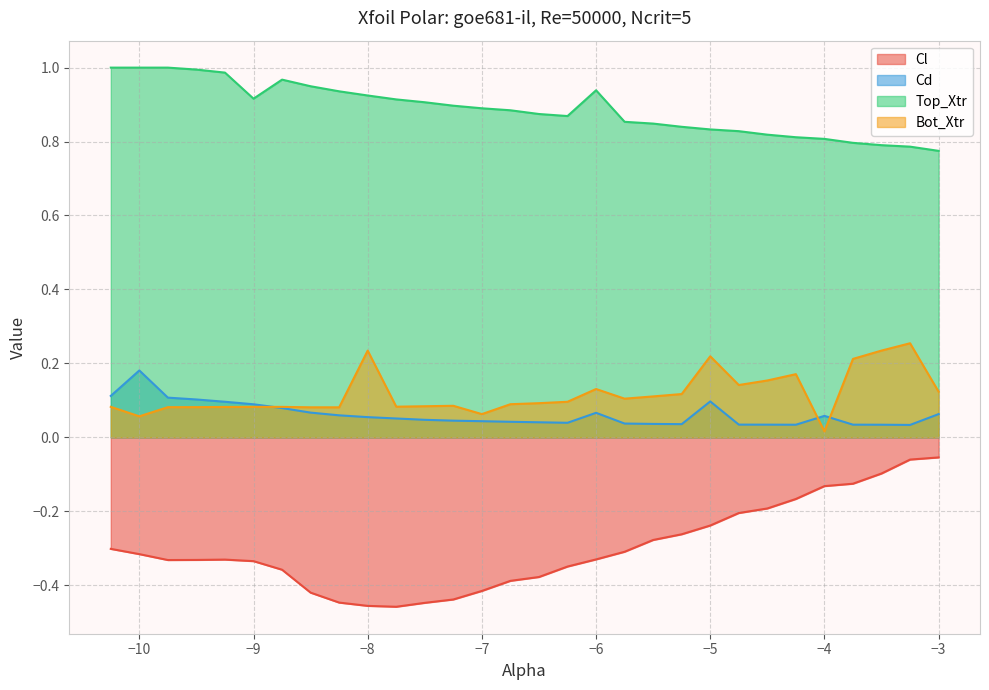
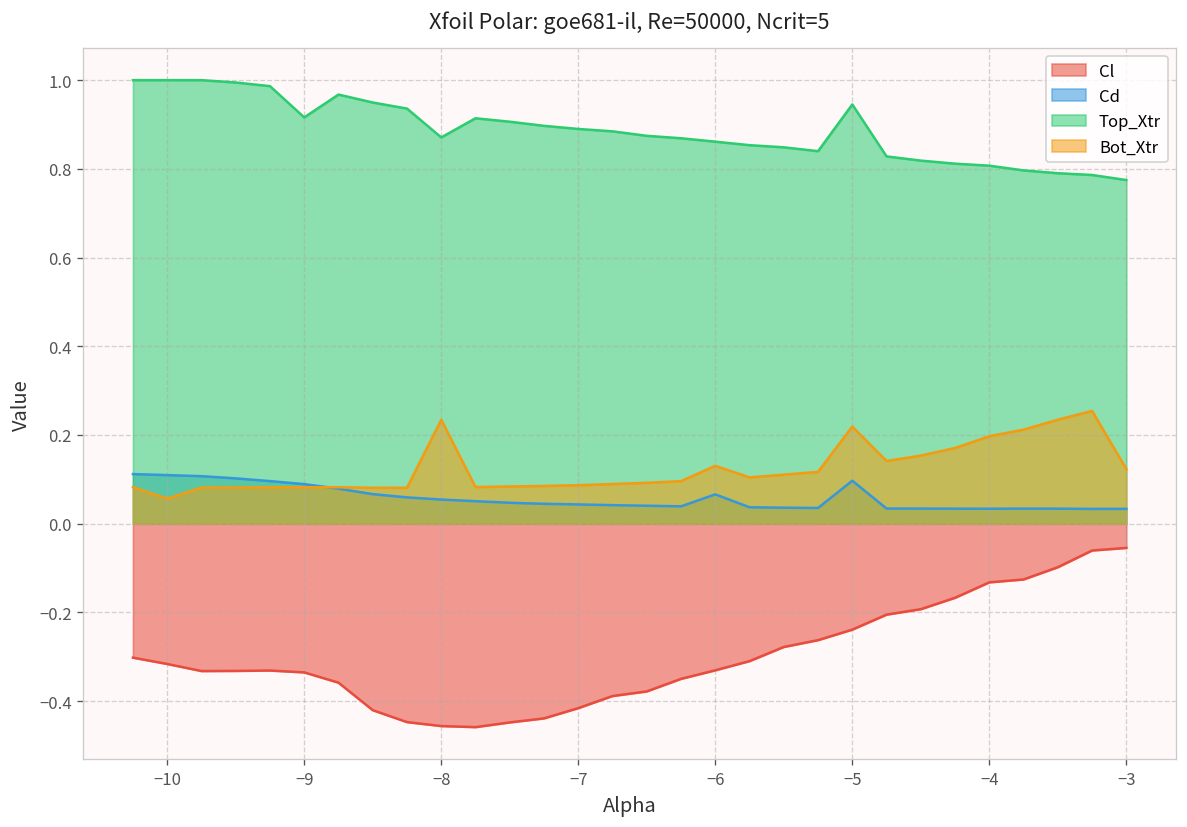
Cd, −10: 0.18 -> 0.11
Top_Xtr, −8: 0.92 -> 0.87
Bot_Xtr, −7: 0.06 -> 0.09
Top_Xtr, −6: 0.94 -> 0.86
Top_Xtr, −5: 0.83 -> 0.95
Cd, −4: 0.06 -> 0.03
Bot_Xtr, −4: 0.02 -> 0.20
Cd, −3: 0.06 -> 0.03
